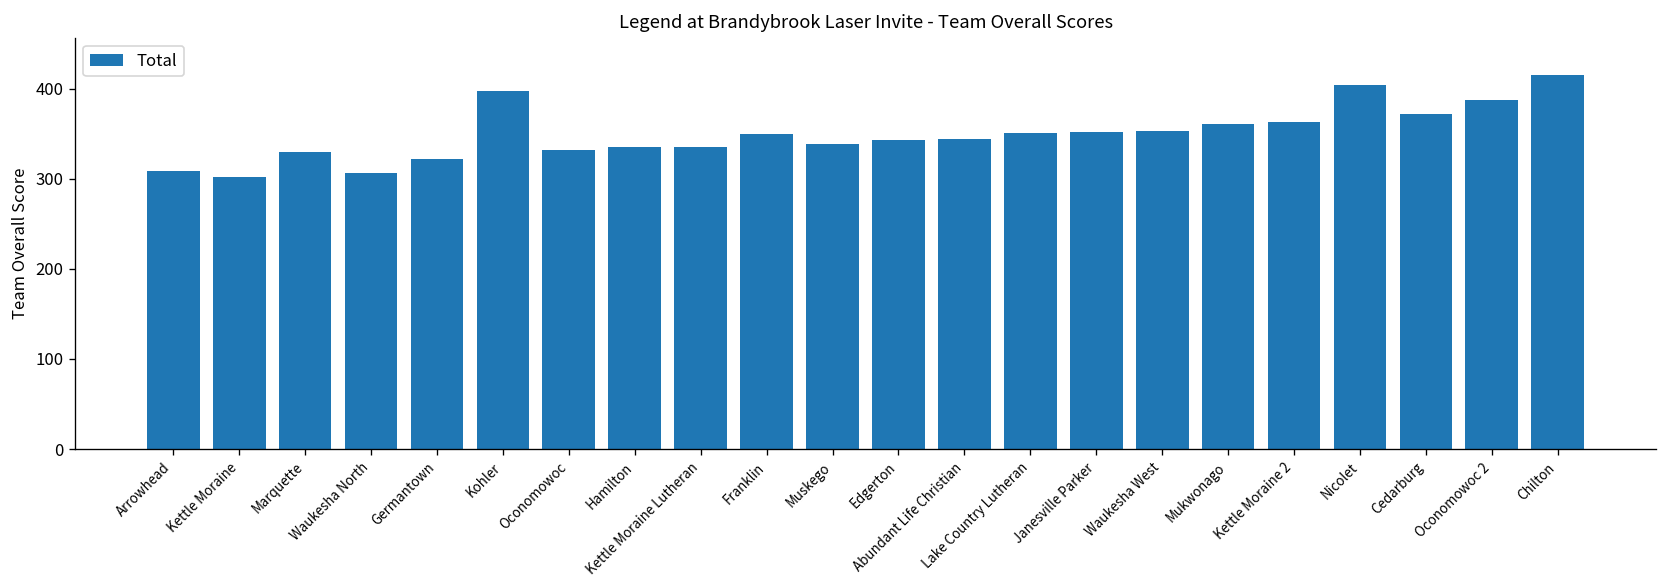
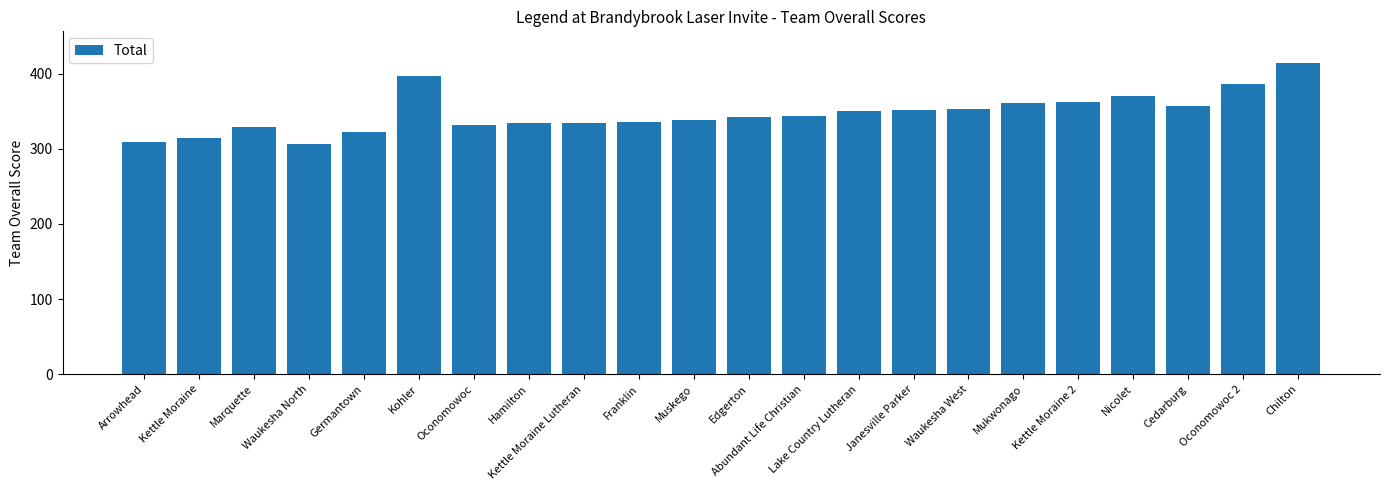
Kettle Moraine: 300 -> 310
Franklin: 350 -> 340
Nicolet: 400 -> 370
Cedarburg: 370 -> 360
